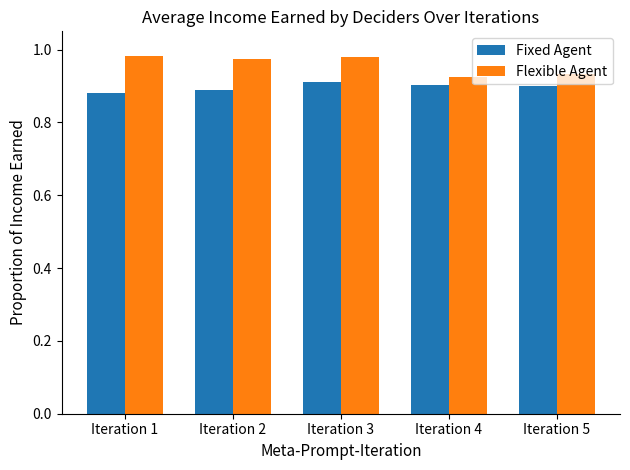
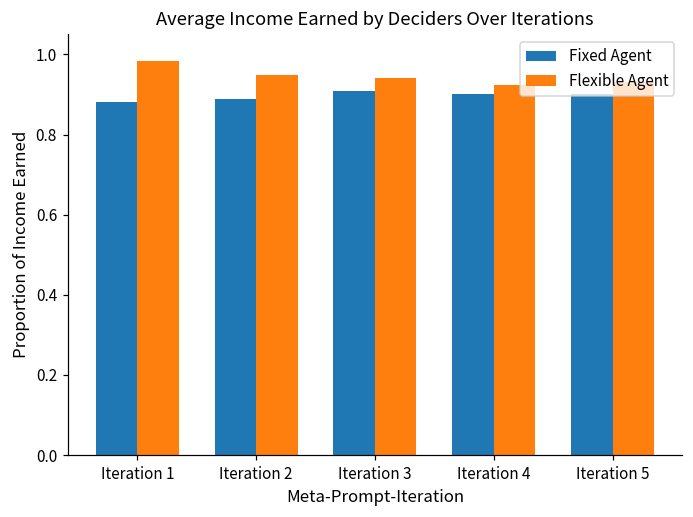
Flexible Agent, Iteration 2: 0.97 -> 0.95
Flexible Agent, Iteration 3: 0.98 -> 0.94
